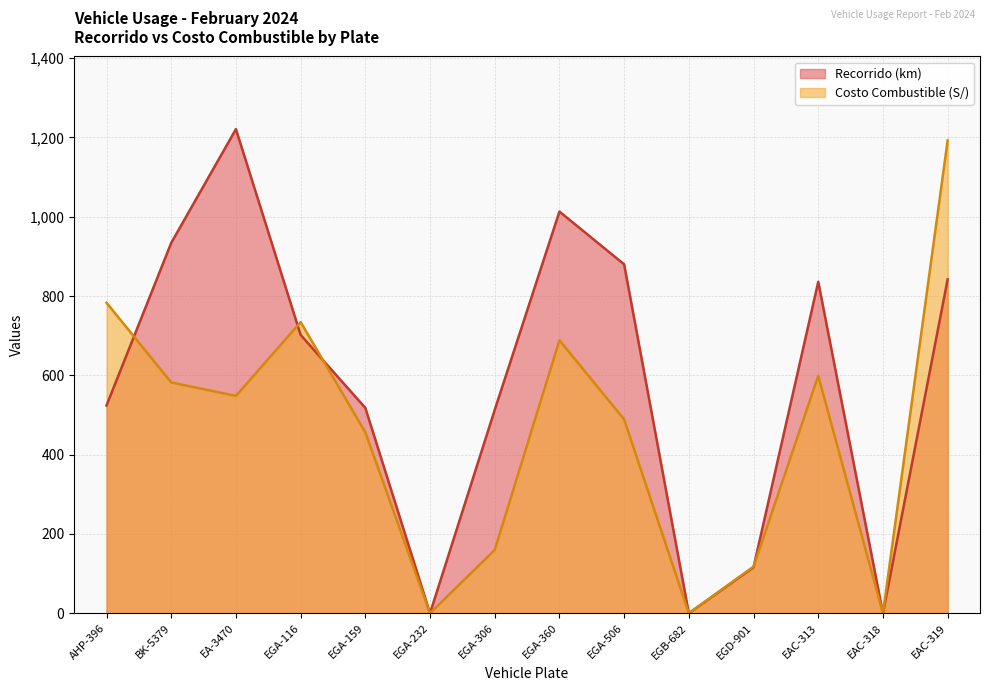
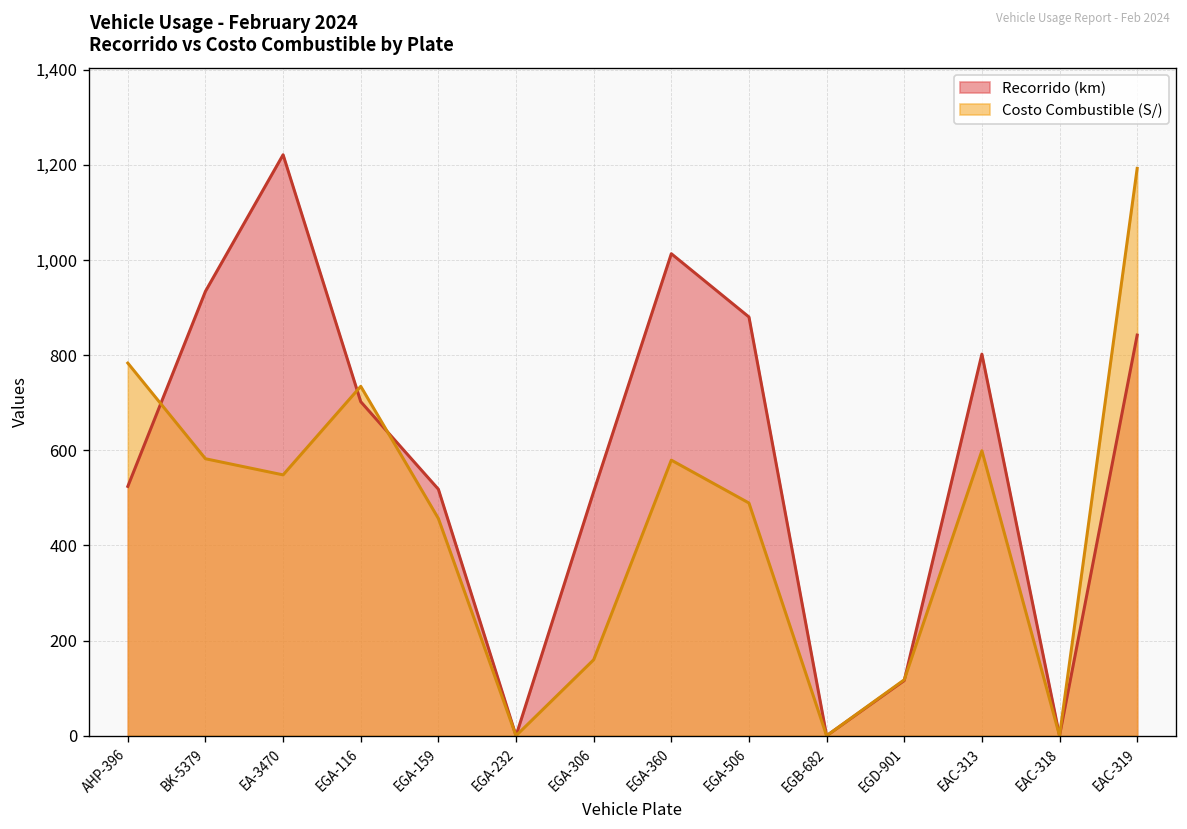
Costo Combustible (S/), EGA-360: 690 -> 580
Recorrido (km), EAC-313: 840 -> 800
